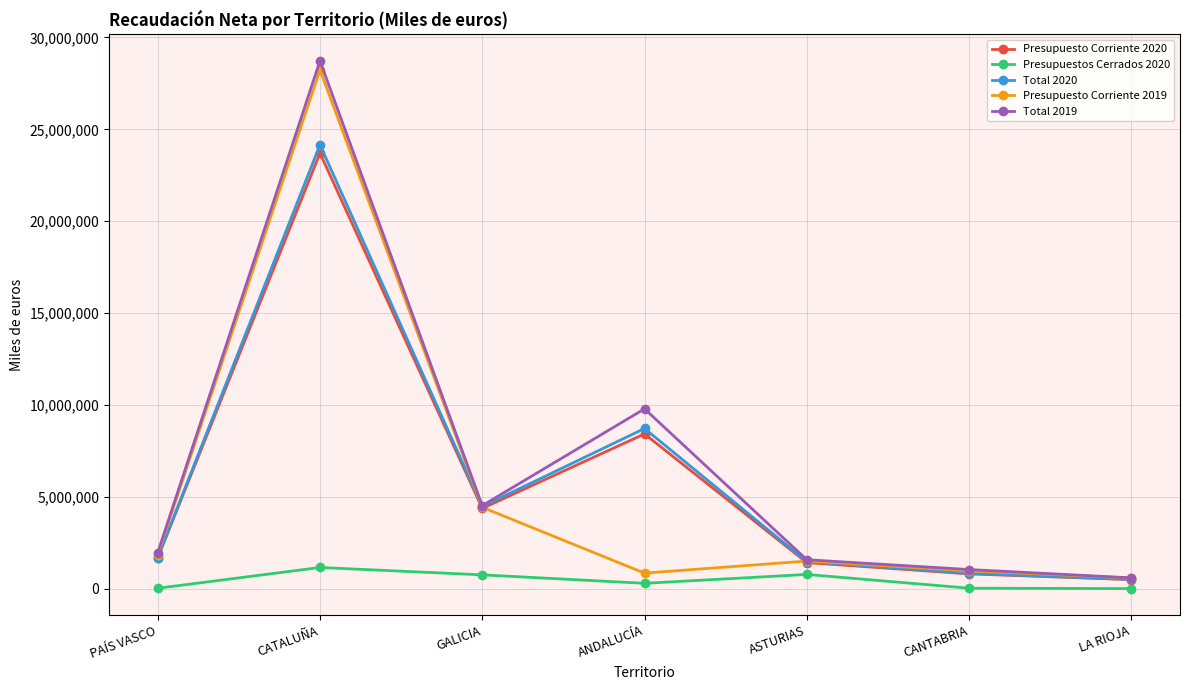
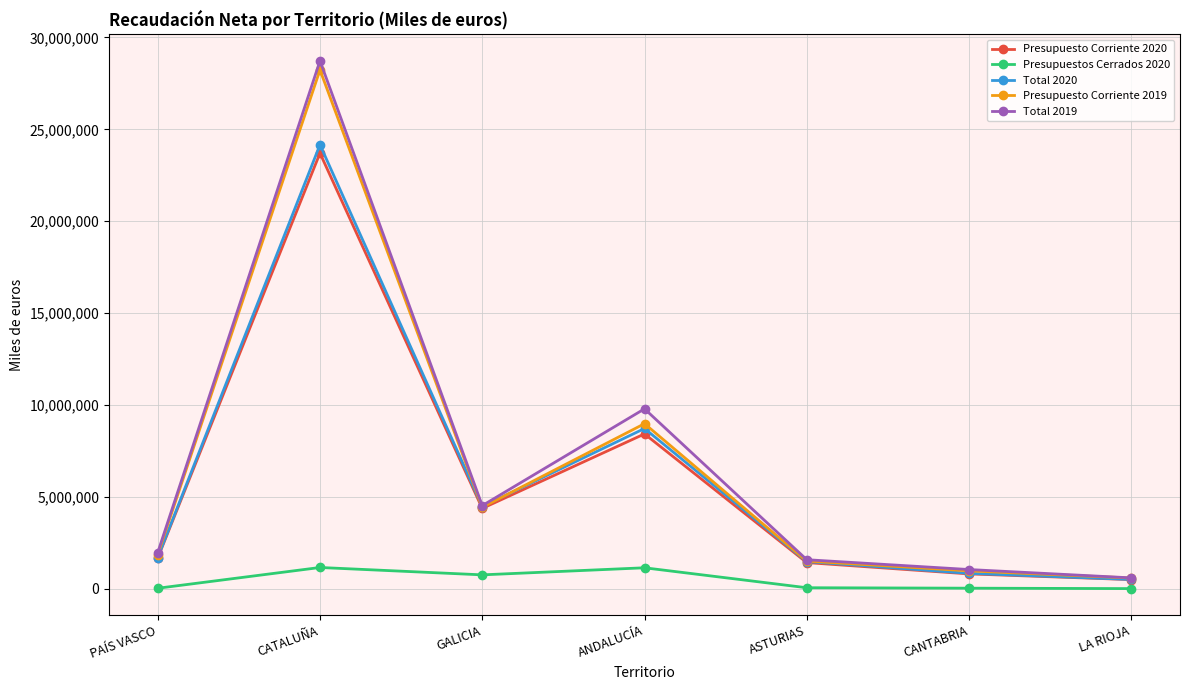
Presupuestos Cerrados 2020, ANDALUCÍA: 300,000 -> 1,100,000
Presupuesto Corriente 2019, ANDALUCÍA: 900,000 -> 9,000,000
Presupuestos Cerrados 2020, ASTURIAS: 800,000 -> 100,000
